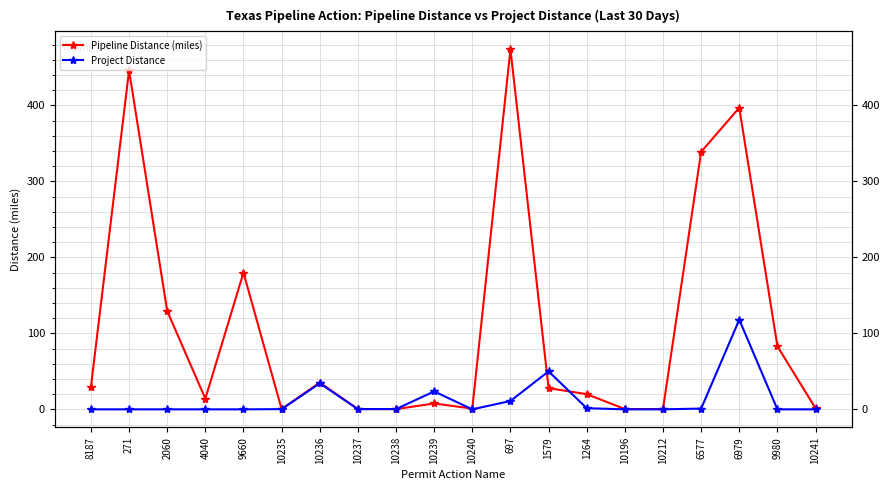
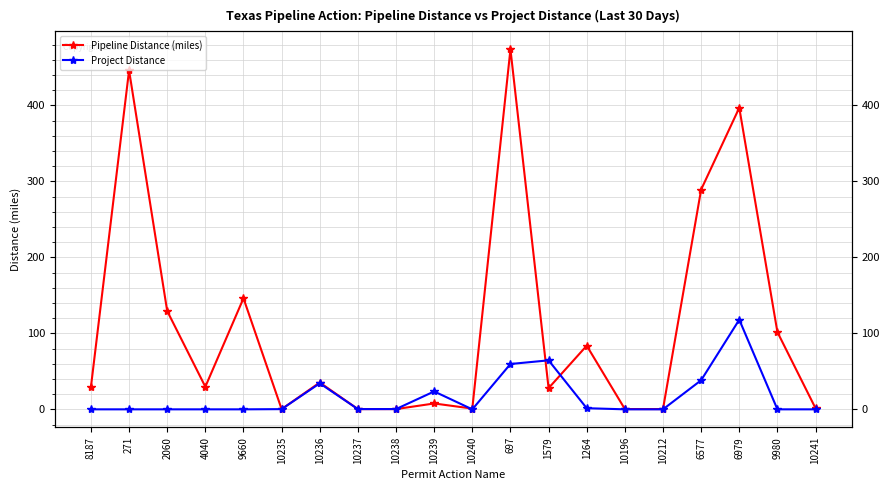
Pipeline Distance (miles), 4040: 10 -> 30
Pipeline Distance (miles), 9660: 180 -> 150
Project Distance, 697: 10 -> 60
Project Distance, 1579: 50 -> 60
Pipeline Distance (miles), 1264: 20 -> 80
Pipeline Distance (miles), 6577: 340 -> 290
Project Distance, 6577: 0 -> 40
Pipeline Distance (miles), 9980: 80 -> 100
